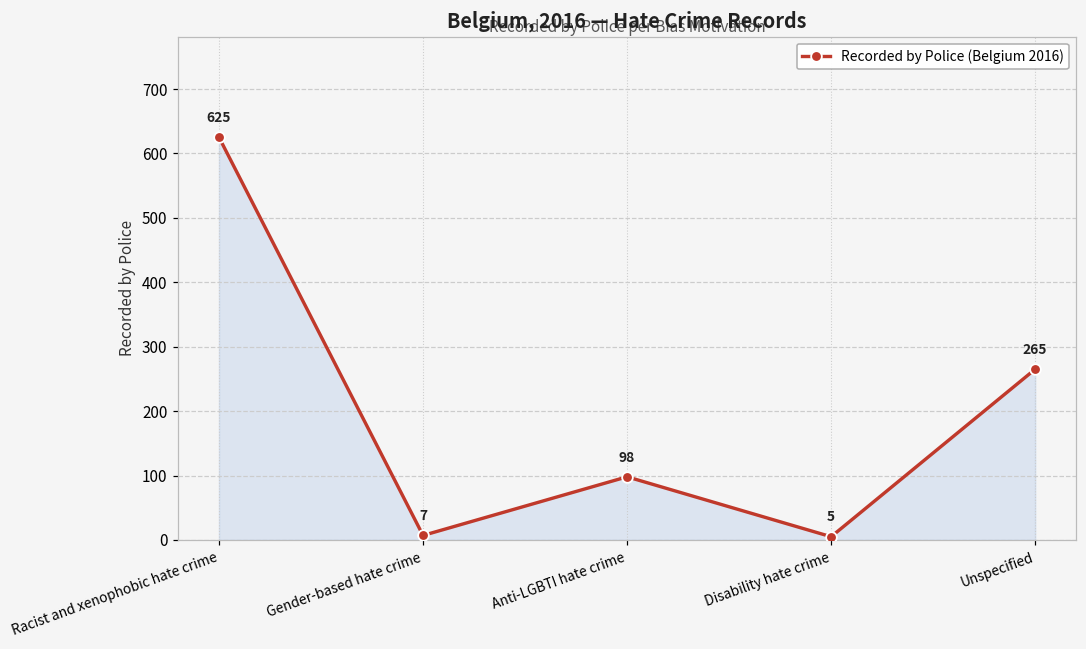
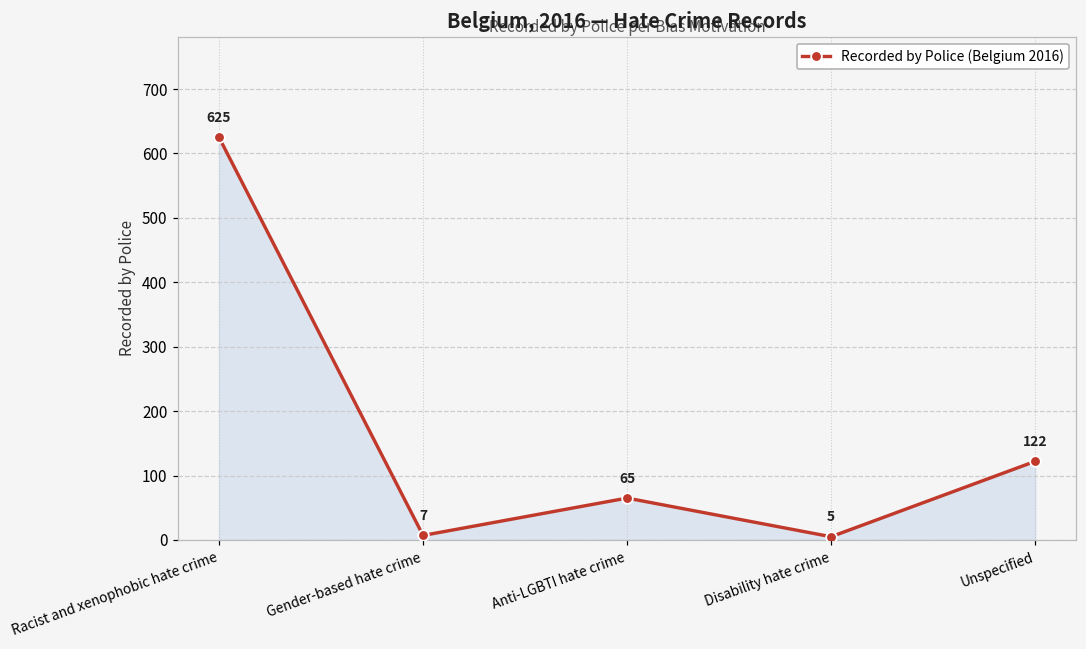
Anti-LGBTI hate crime: 98 -> 65
Unspecified: 265 -> 122
